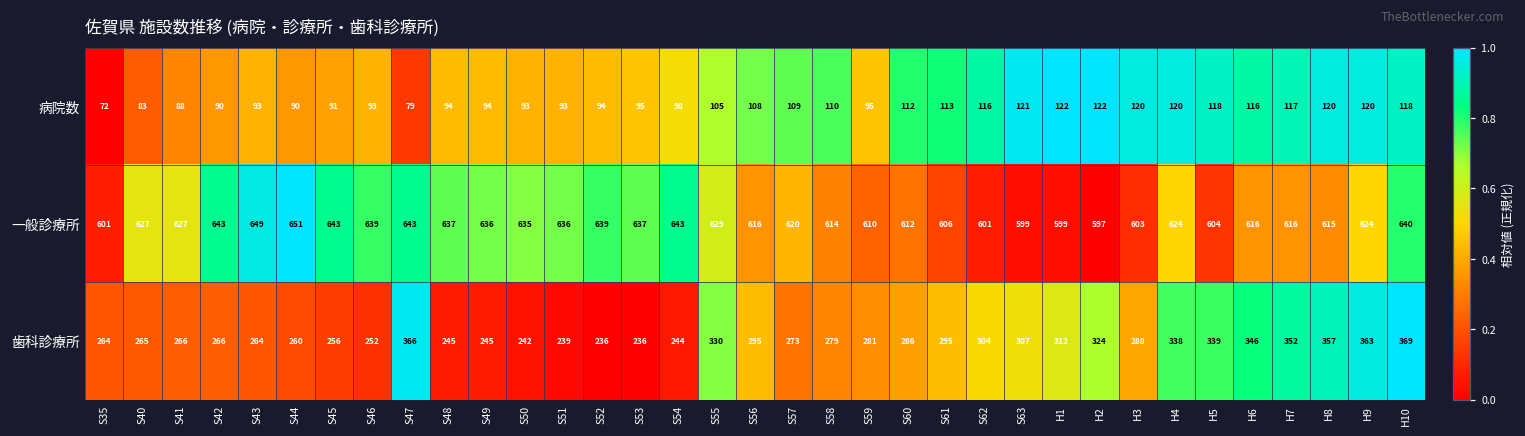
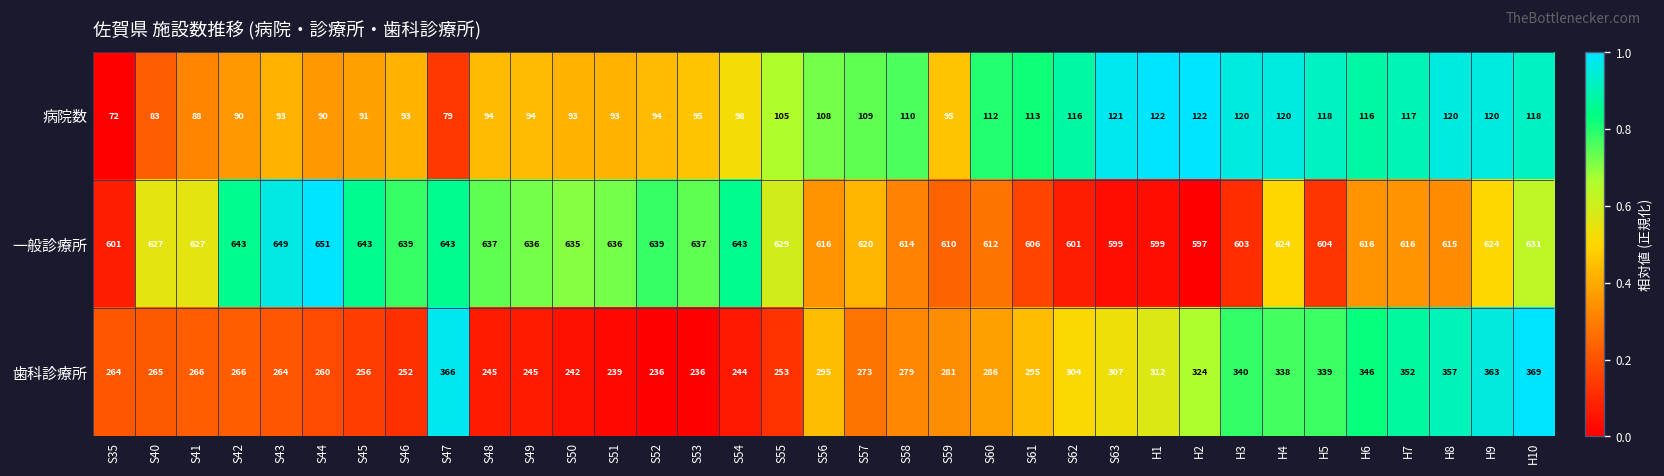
一般診療所, H10: 640 -> 631
歯科診療所, S55: 330 -> 253
歯科診療所, H3: 288 -> 340
